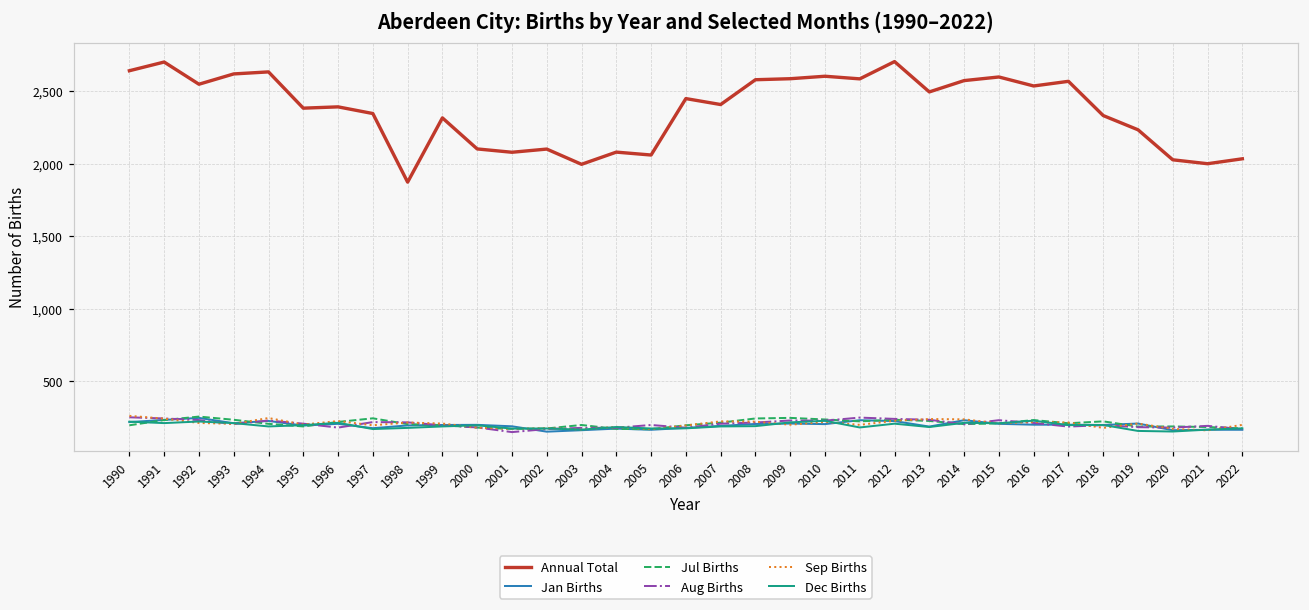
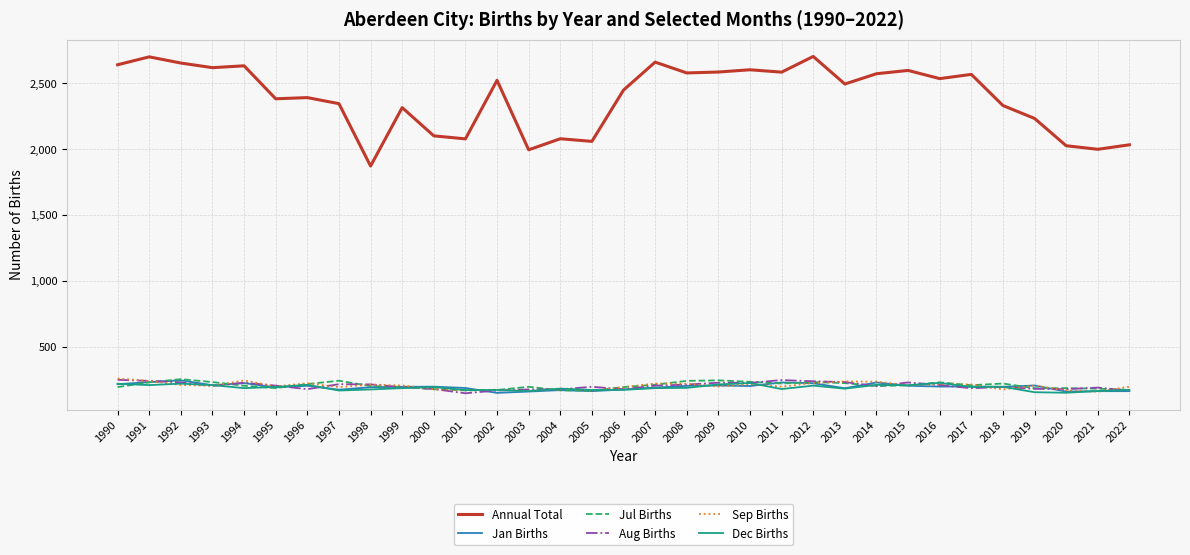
Annual Total, 1992: 2,550 -> 2,650
Annual Total, 2002: 2,100 -> 2,520
Annual Total, 2007: 2,410 -> 2,660
